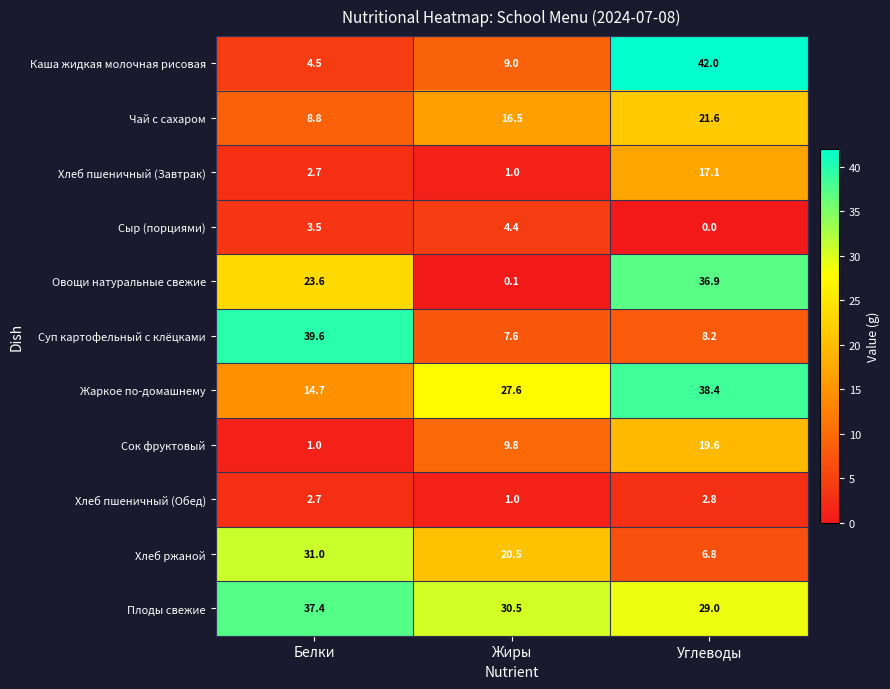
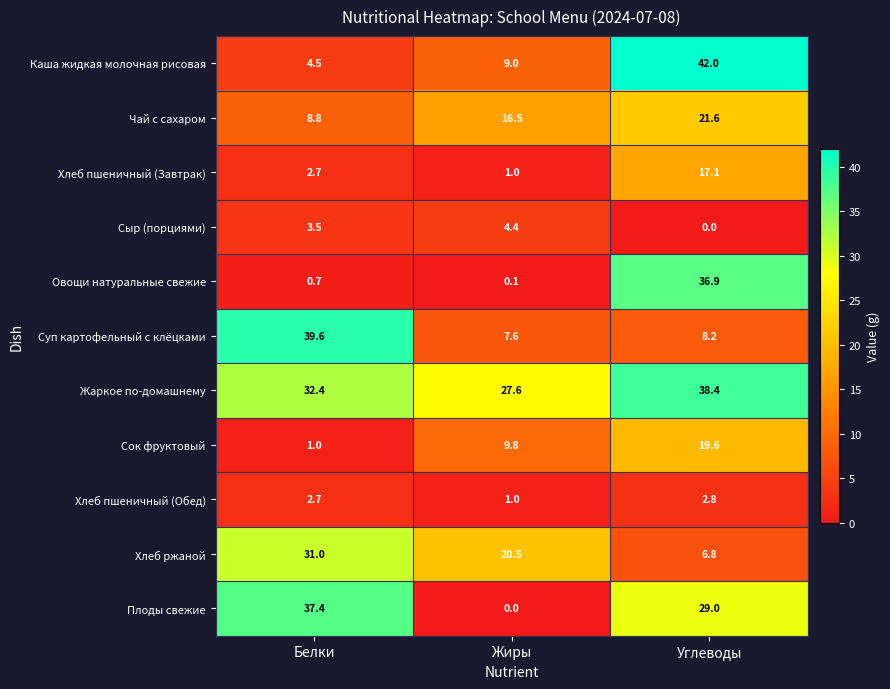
Овощи натуральные свежие, Белки: 23.6 -> 0.7
Жаркое по-домашнему, Белки: 14.7 -> 32.4
Плоды свежие, Жиры: 30.5 -> 0.0
